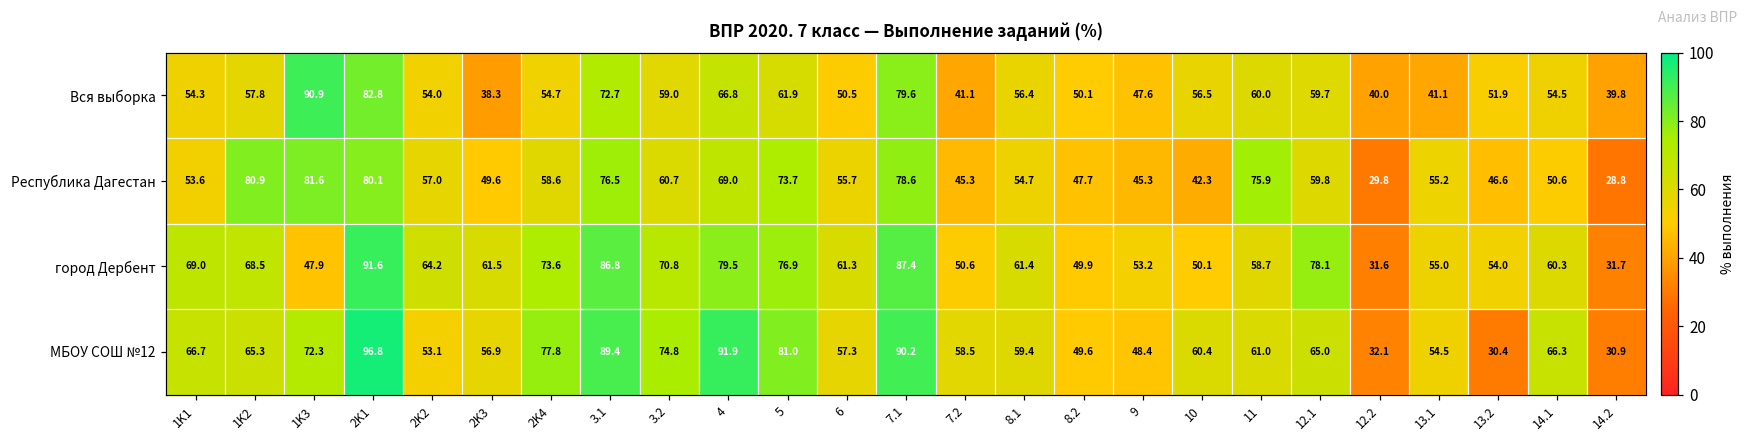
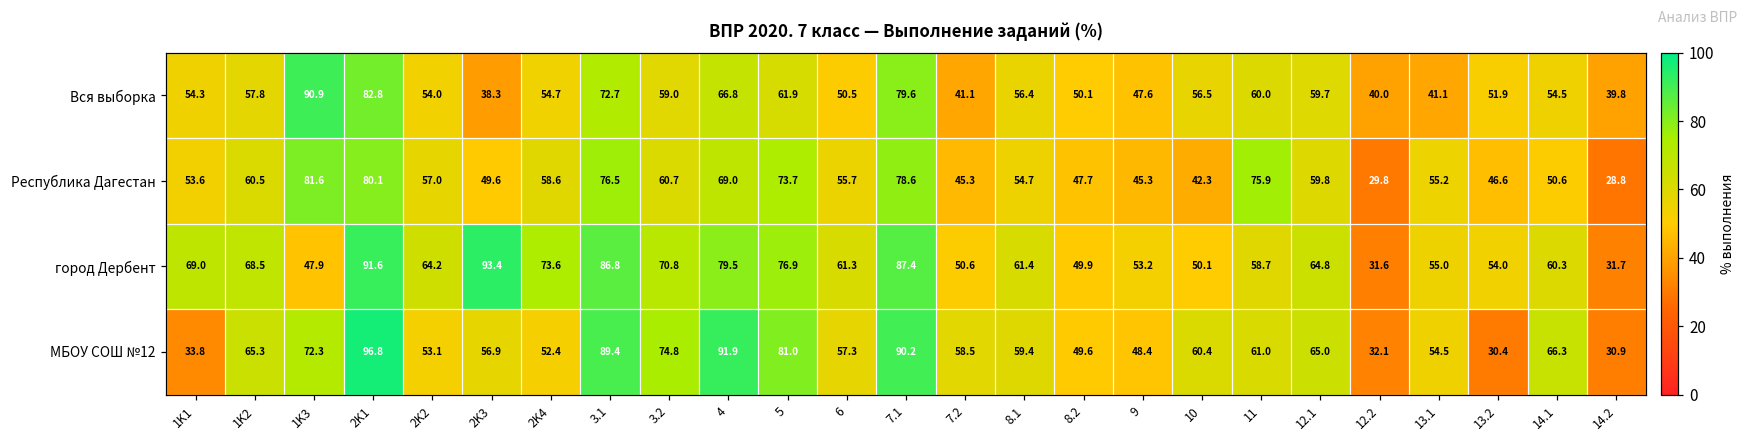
Республика Дагестан, 1K2: 80.9 -> 60.5
город Дербент, 2K3: 61.5 -> 93.4
город Дербент, 12.1: 78.1 -> 64.8
МБОУ СОШ №12, 1K1: 66.7 -> 33.8
МБОУ СОШ №12, 2K4: 77.8 -> 52.4
